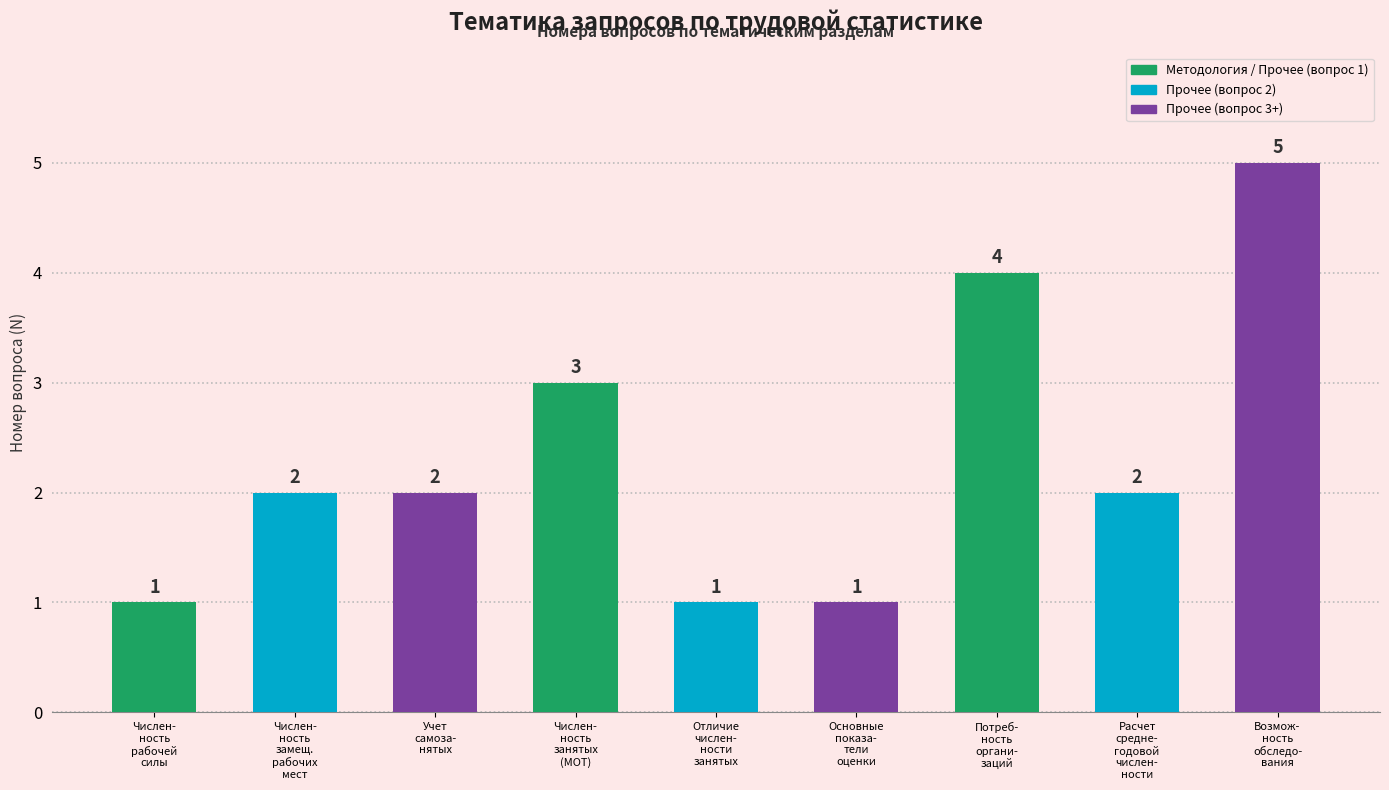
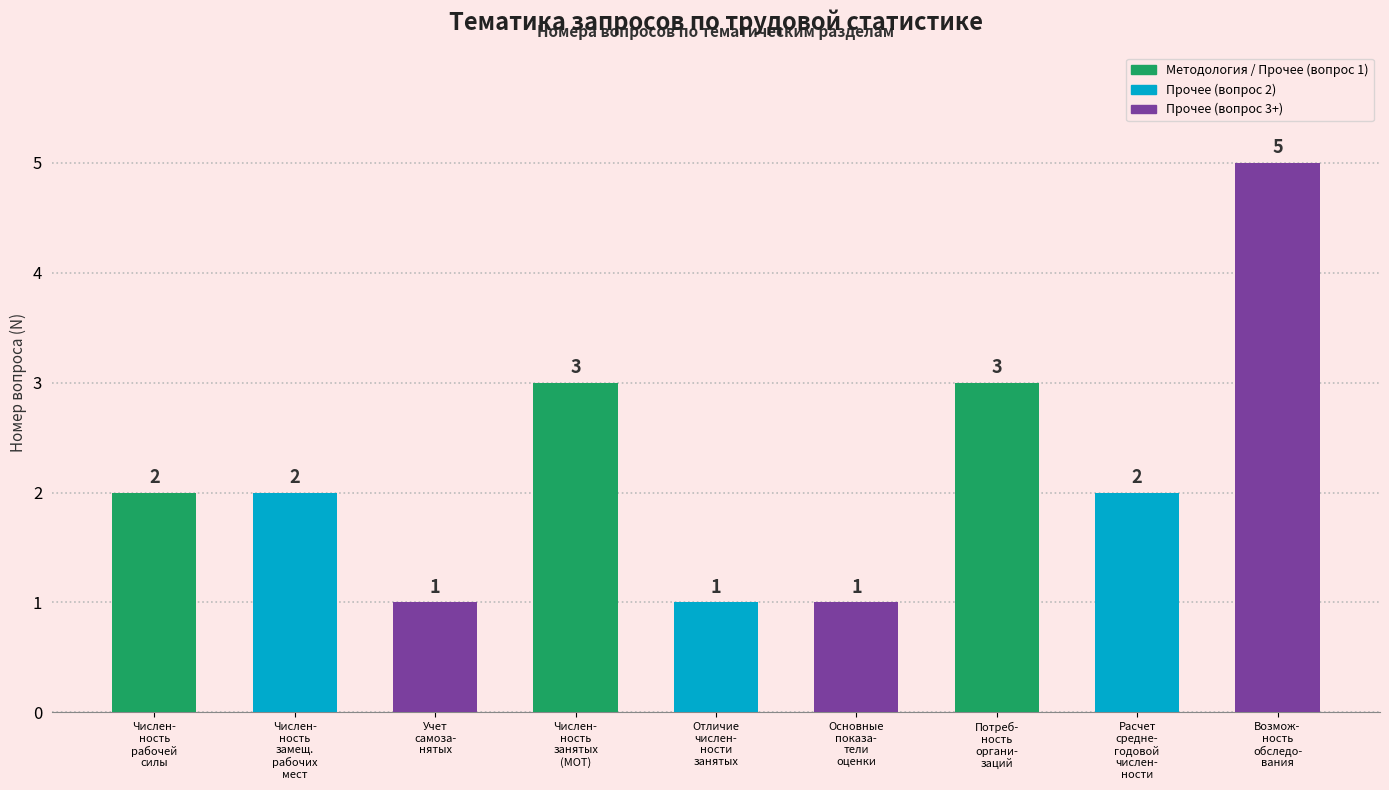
Числен- ность рабочей силы: 1 -> 2
Учет самоза- нятых: 2 -> 1
Потреб- ность органи- заций: 4 -> 3
